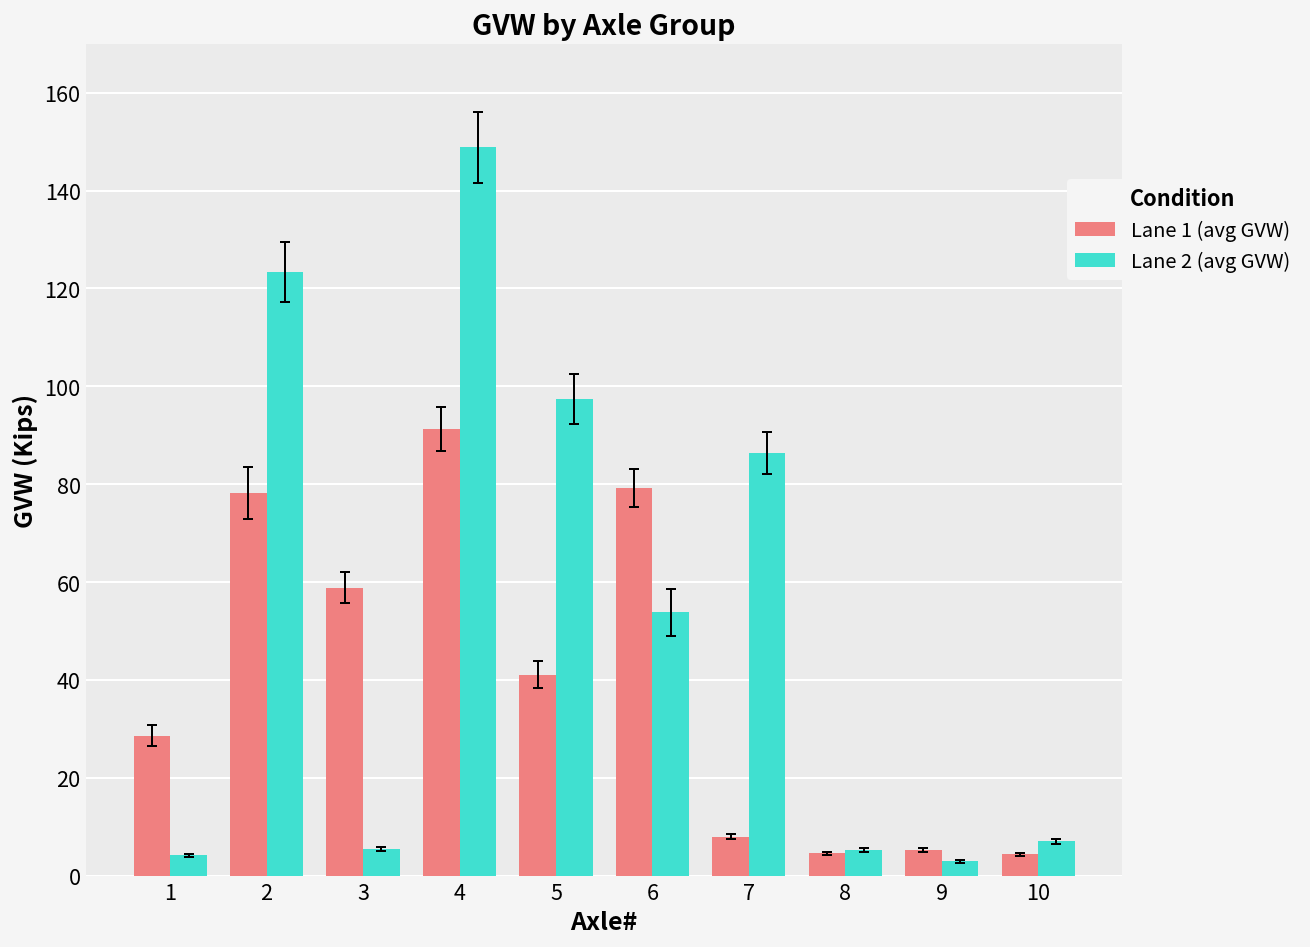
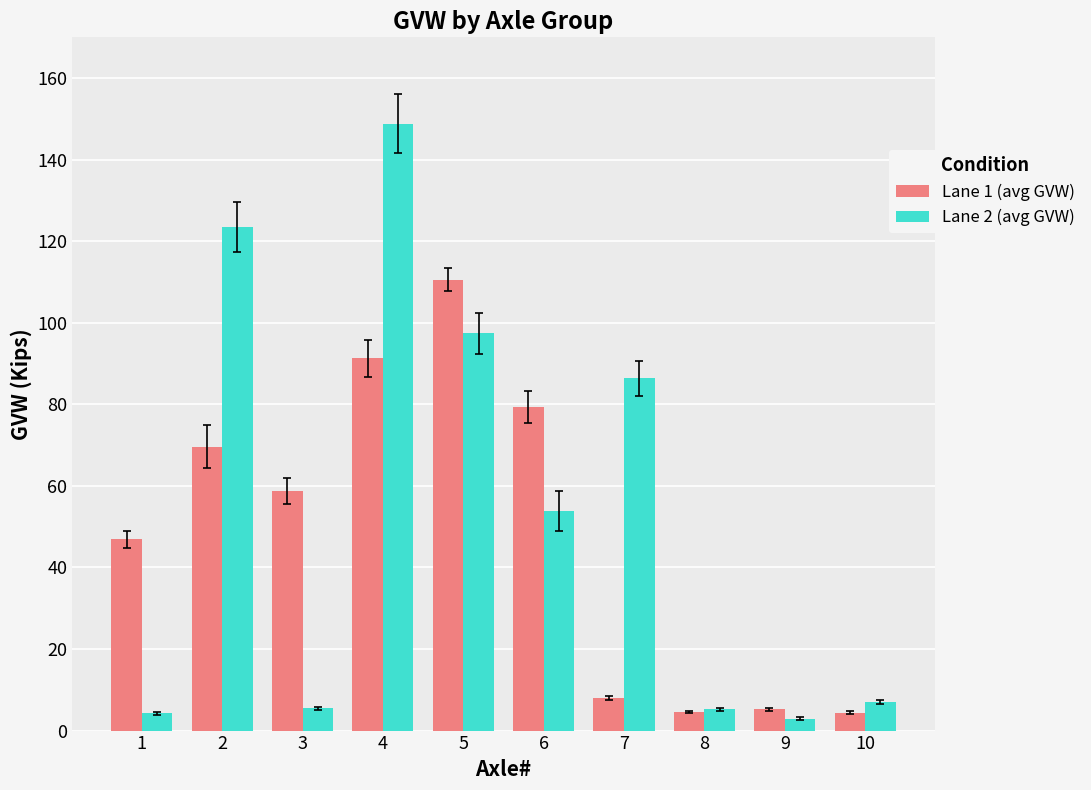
Lane 1 (avg GVW), 1: 29 -> 47
Lane 1 (avg GVW), 2: 78 -> 70
Lane 1 (avg GVW), 5: 41 -> 111
